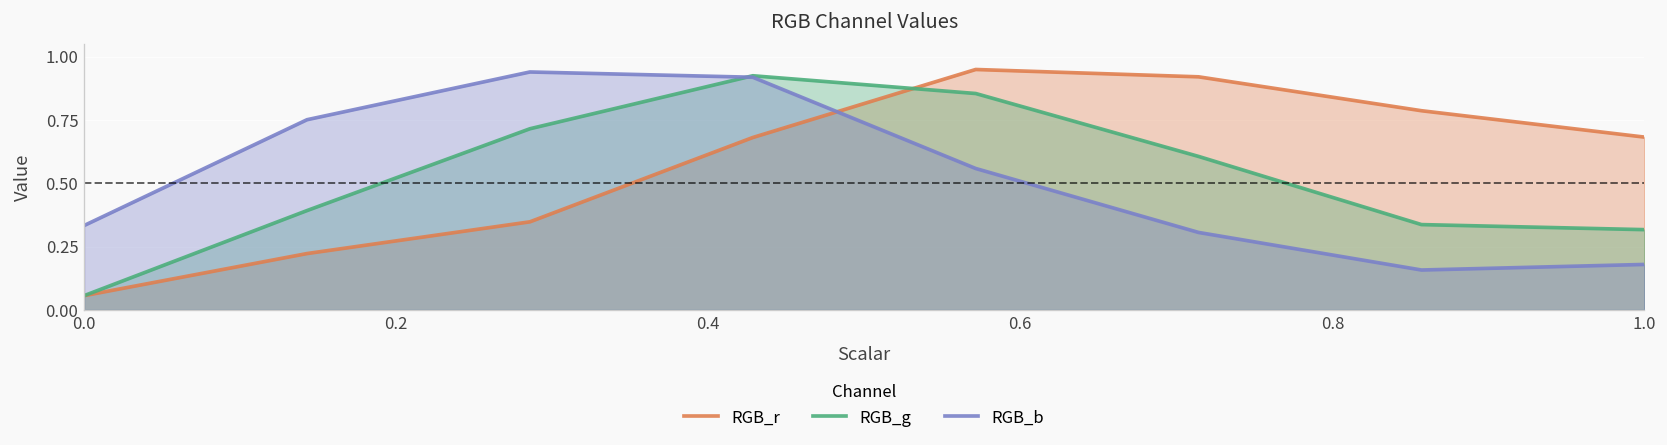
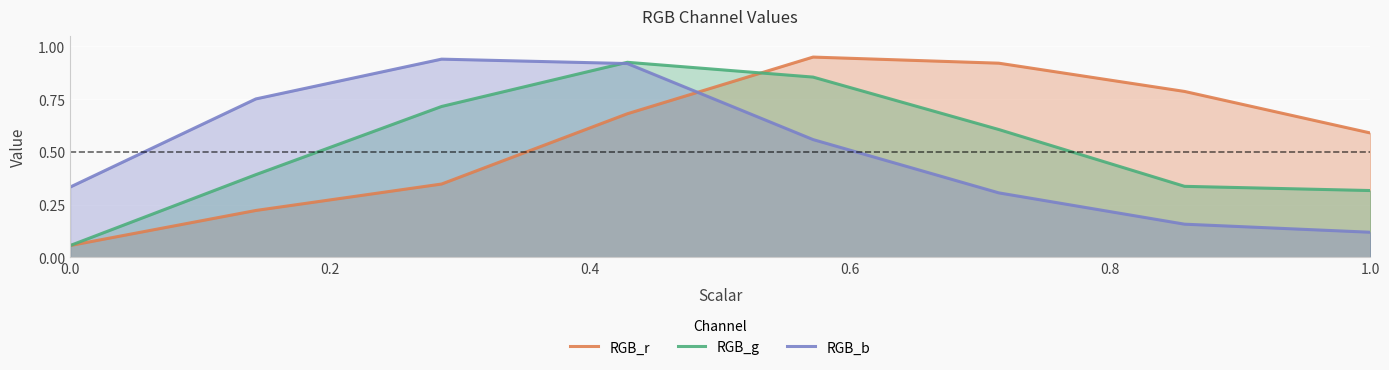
RGB_r, 1.0: 0.68 -> 0.59
RGB_b, 1.0: 0.18 -> 0.12
